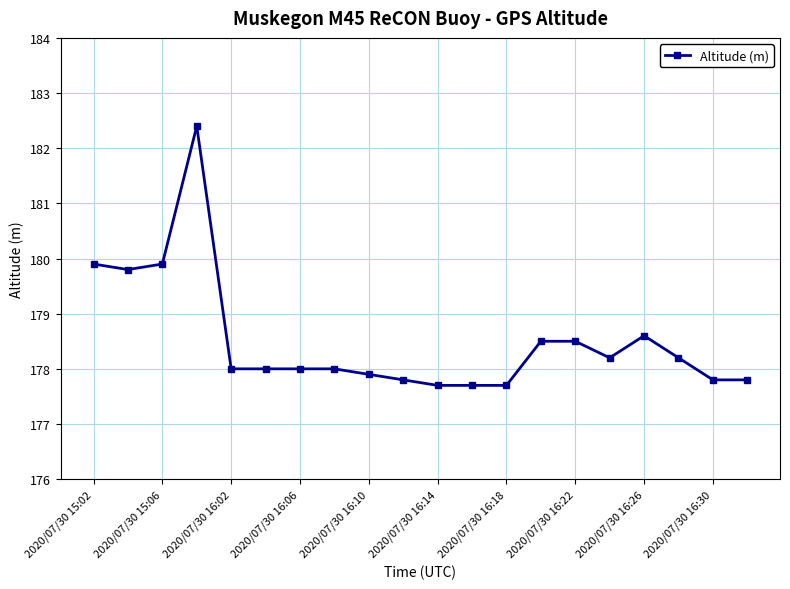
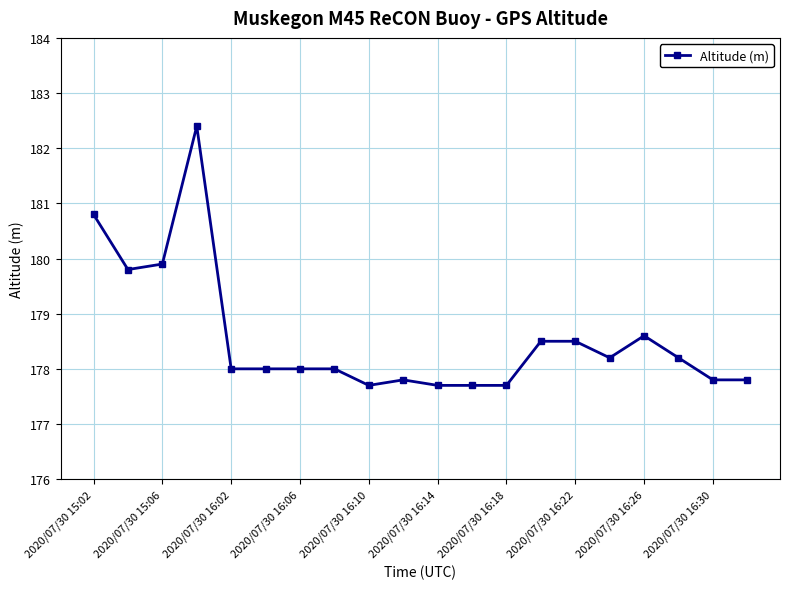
2020/07/30 15:02: 179.9 -> 180.8
2020/07/30 16:10: 177.9 -> 177.7
